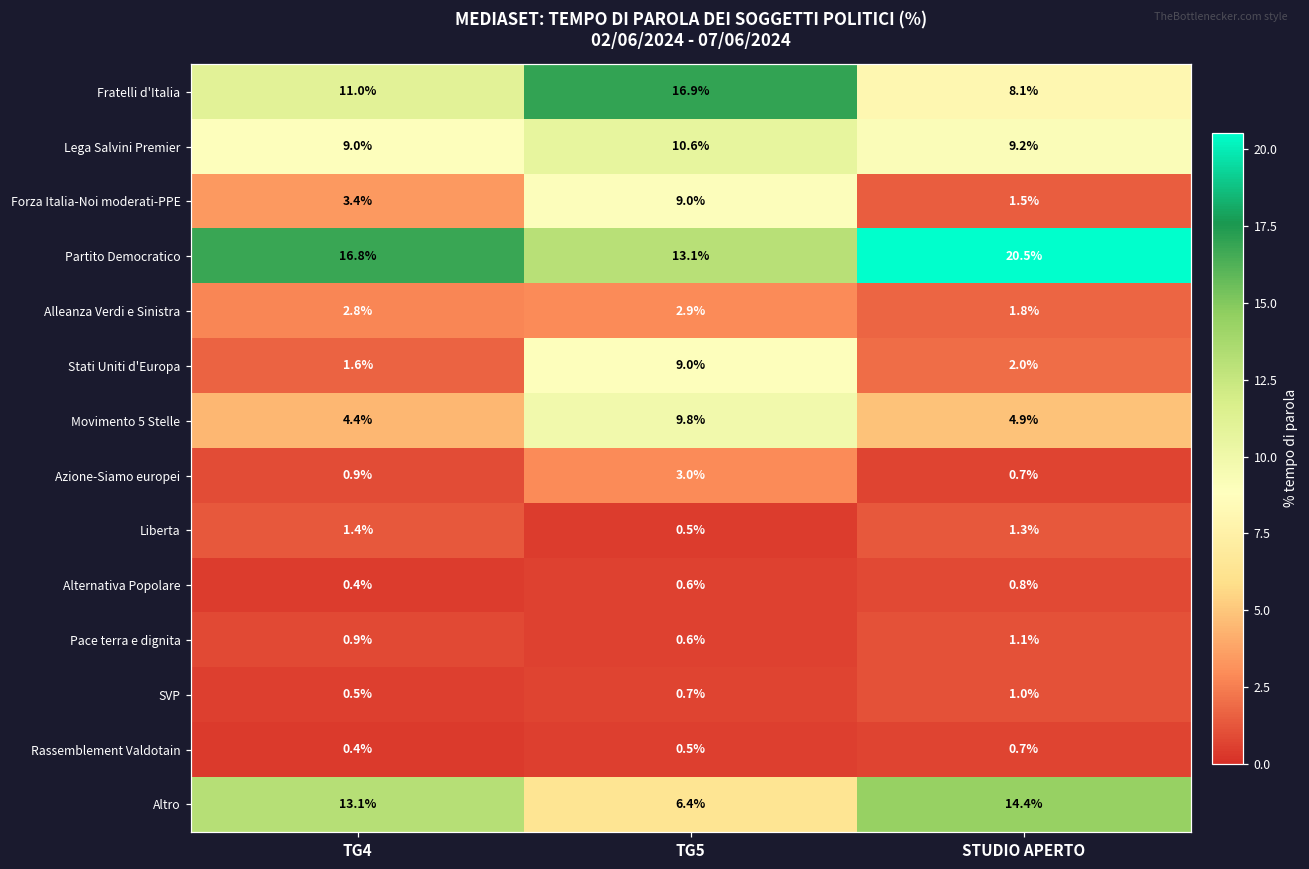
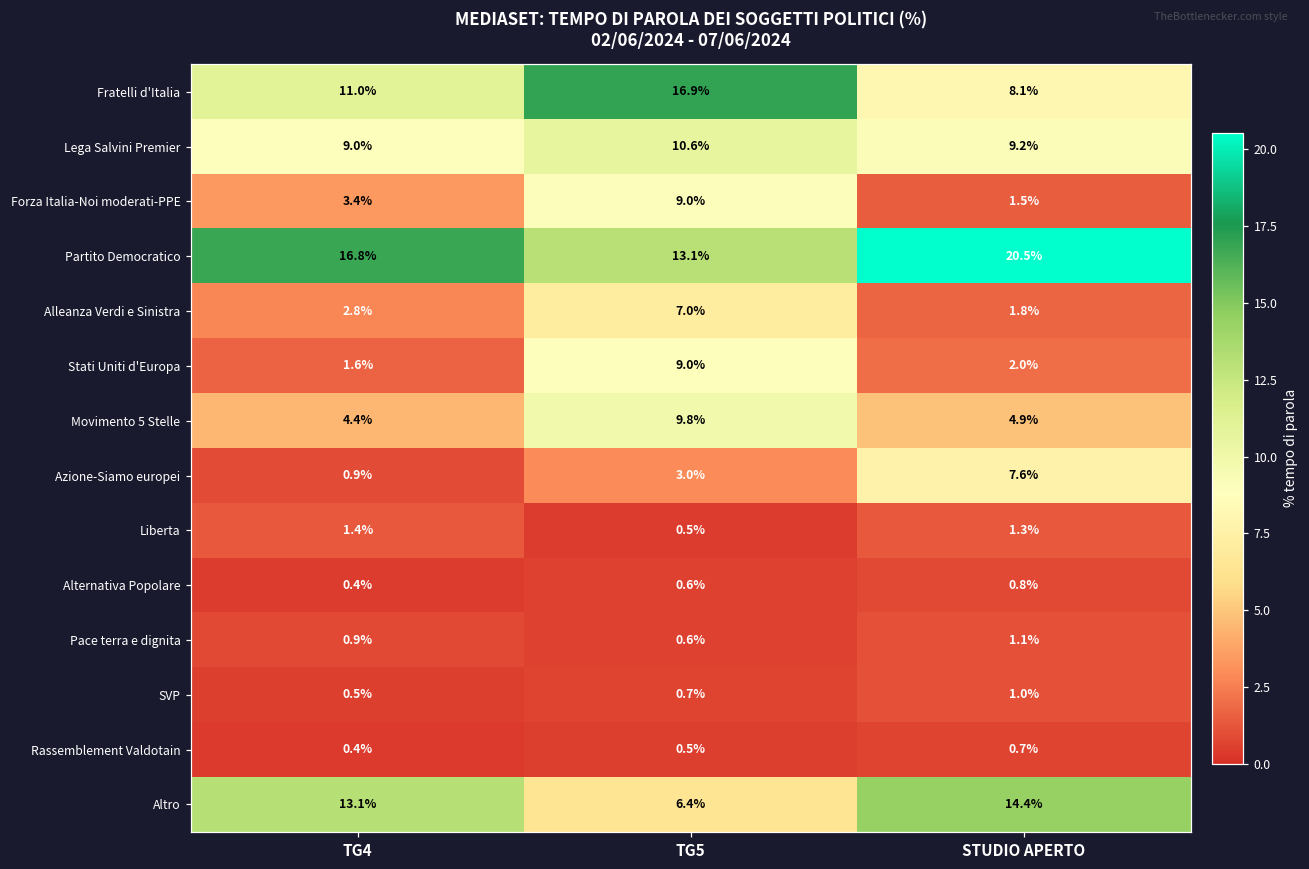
Alleanza Verdi e Sinistra, TG5: 2.9% -> 7.0%
Azione-Siamo europei, STUDIO APERTO: 0.7% -> 7.6%
